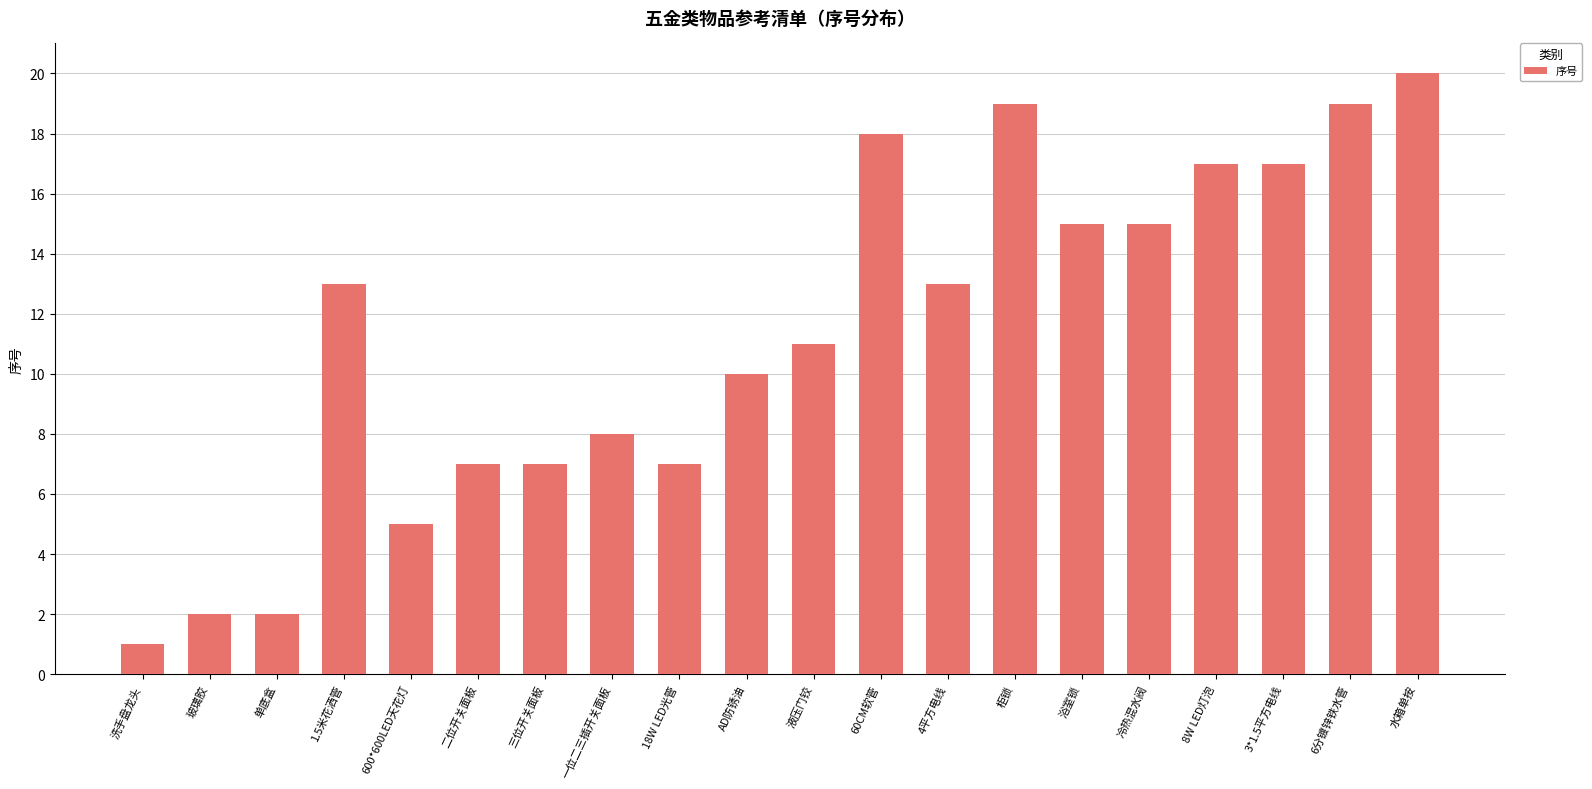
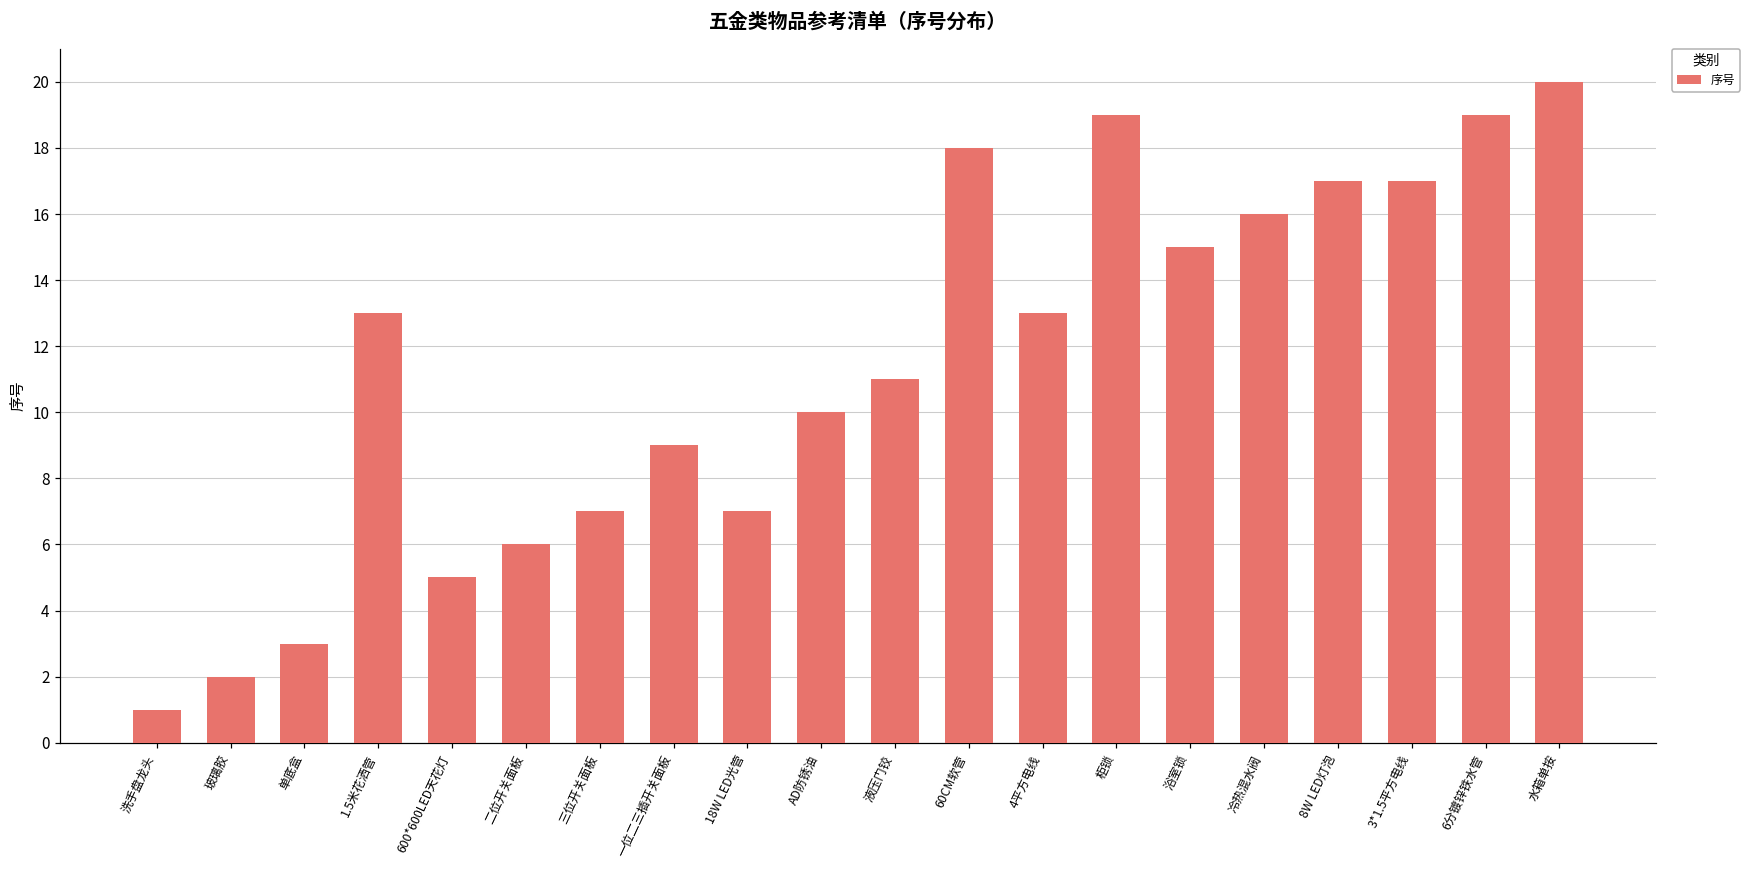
单底盒: 2 -> 3
二位开关面板: 7 -> 6
一位二三插开关面板: 8 -> 9
冷热混水阀: 15 -> 16
